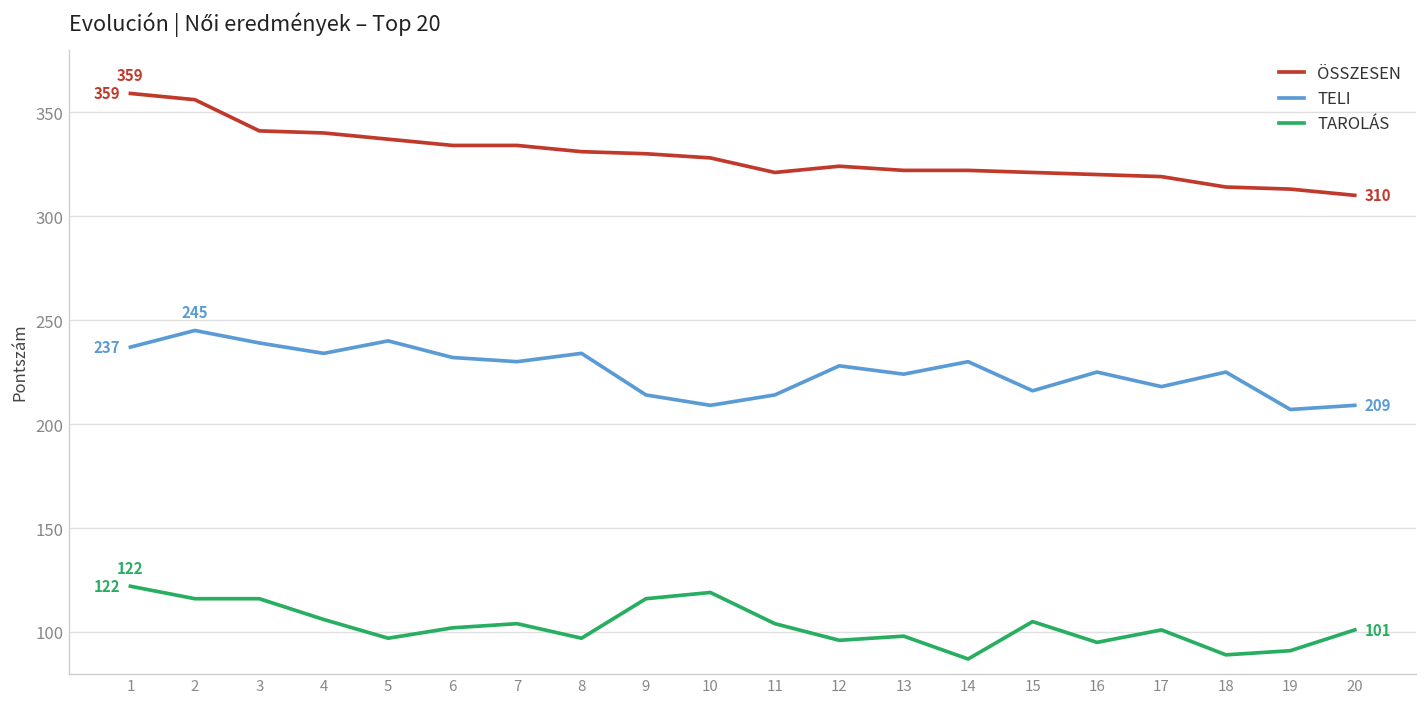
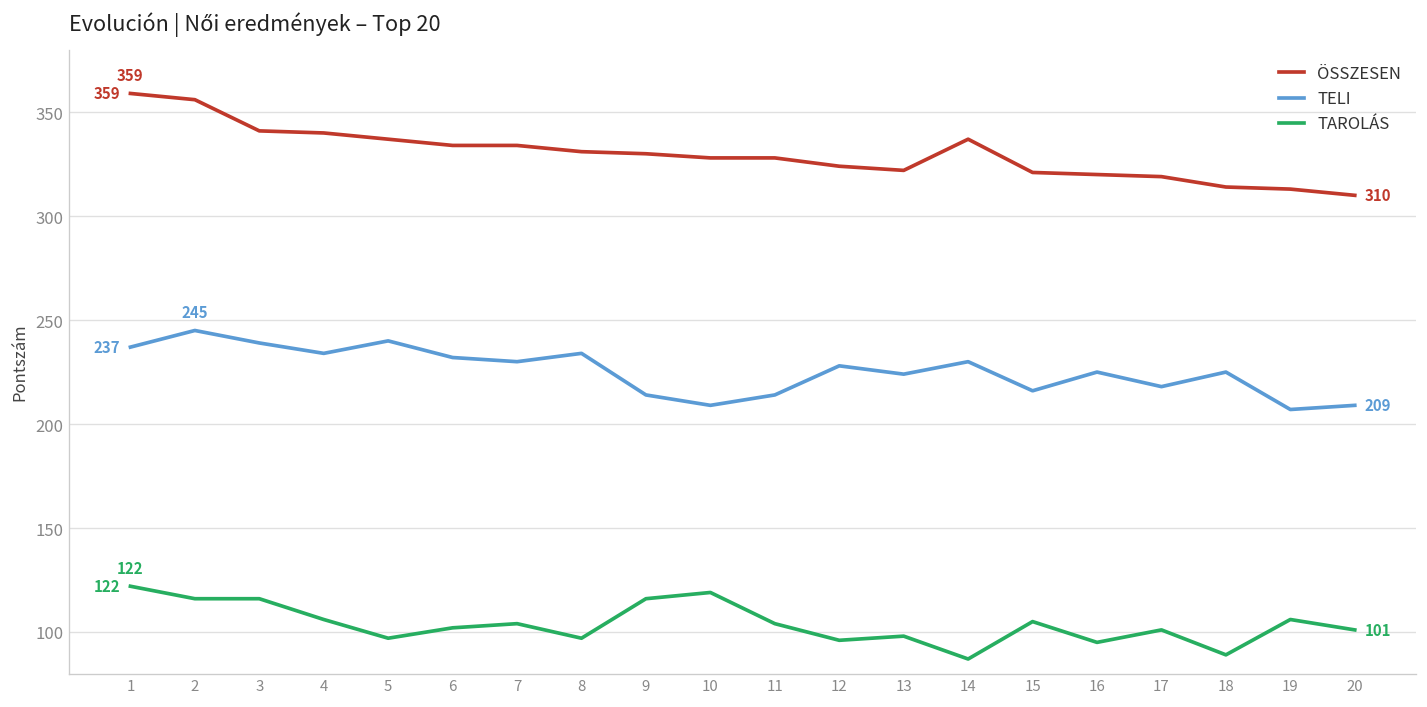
ÖSSZESEN, 11: 321 -> 328
ÖSSZESEN, 14: 322 -> 337
TAROLÁS, 19: 91 -> 106
